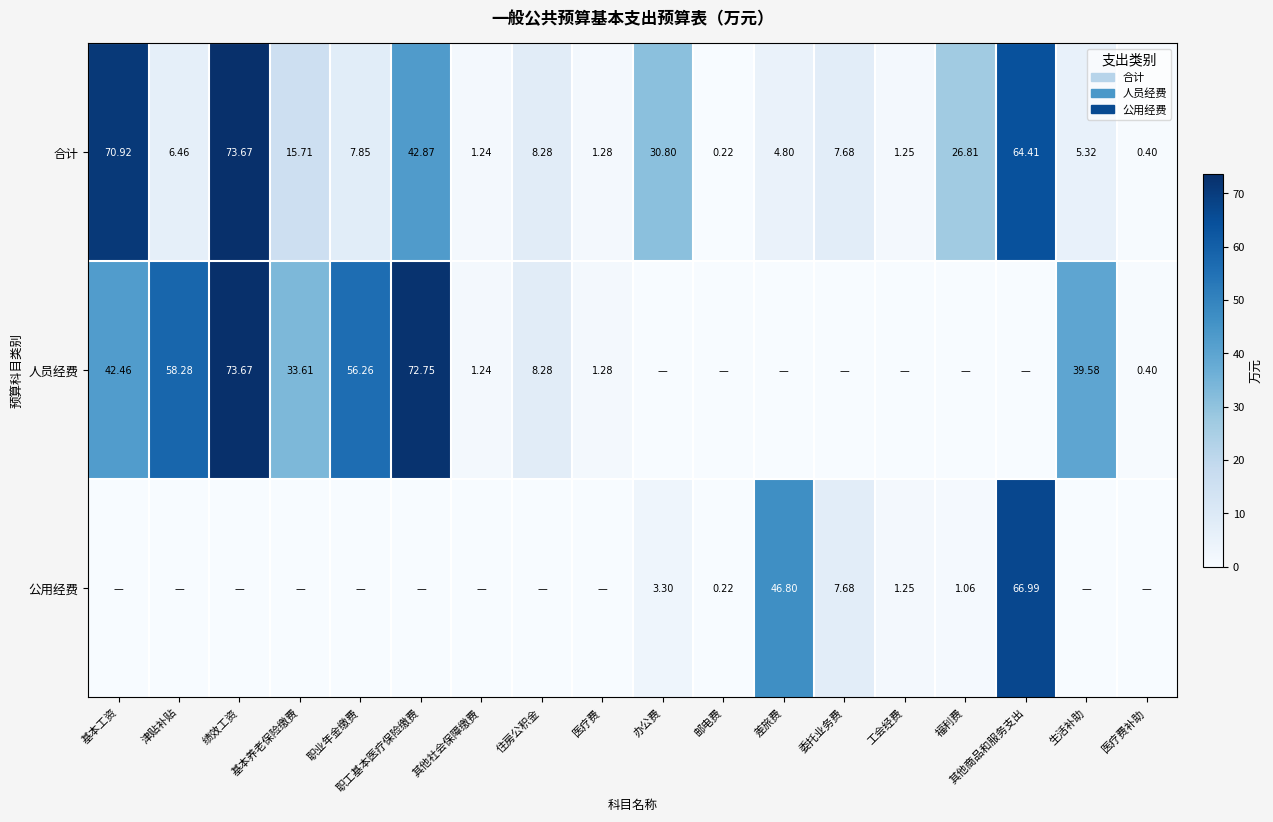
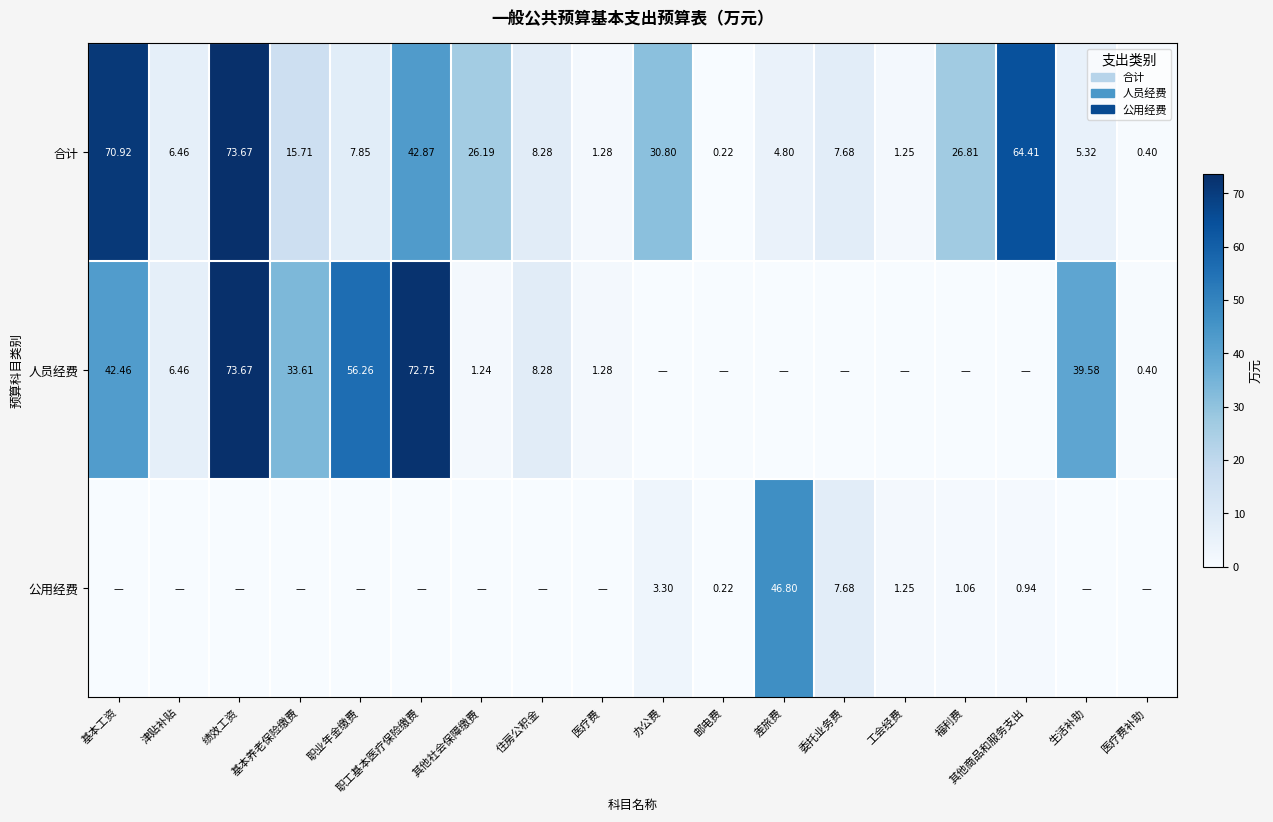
合计, 其他社会保障缴费: 1.24 -> 26.19
人员经费, 津贴补贴: 58.28 -> 6.46
公用经费, 其他商品和服务支出: 66.99 -> 0.94
